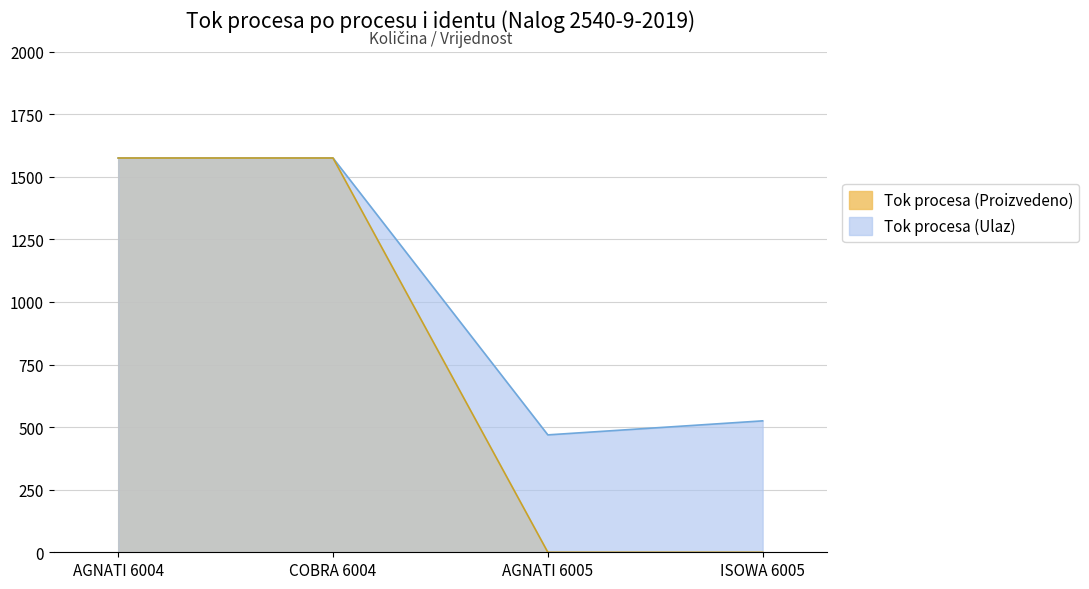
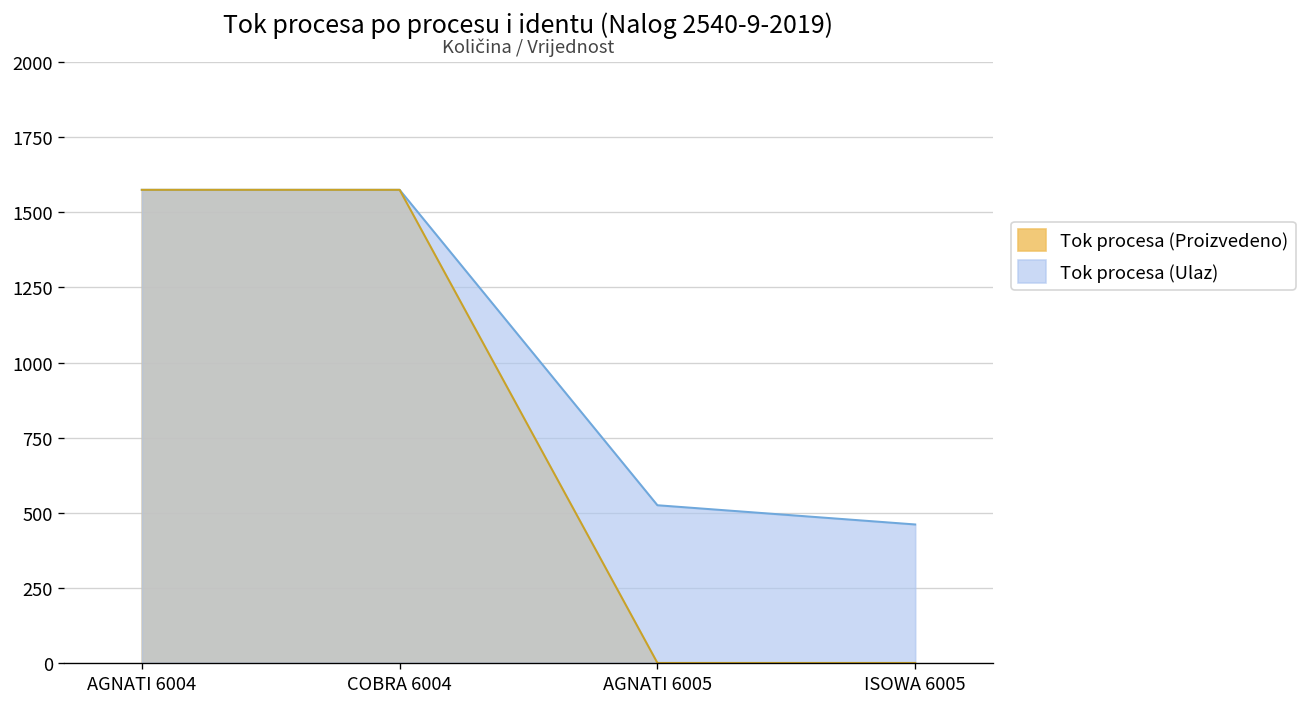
Tok procesa (Ulaz), AGNATI 6005: 470 -> 530
Tok procesa (Ulaz), ISOWA 6005: 530 -> 460
